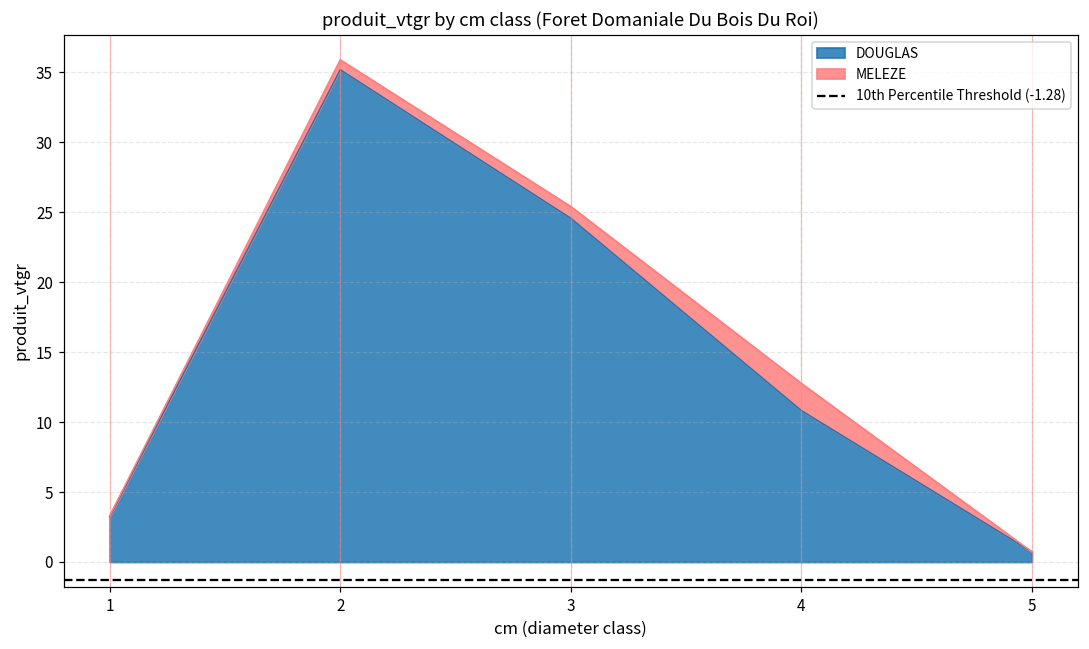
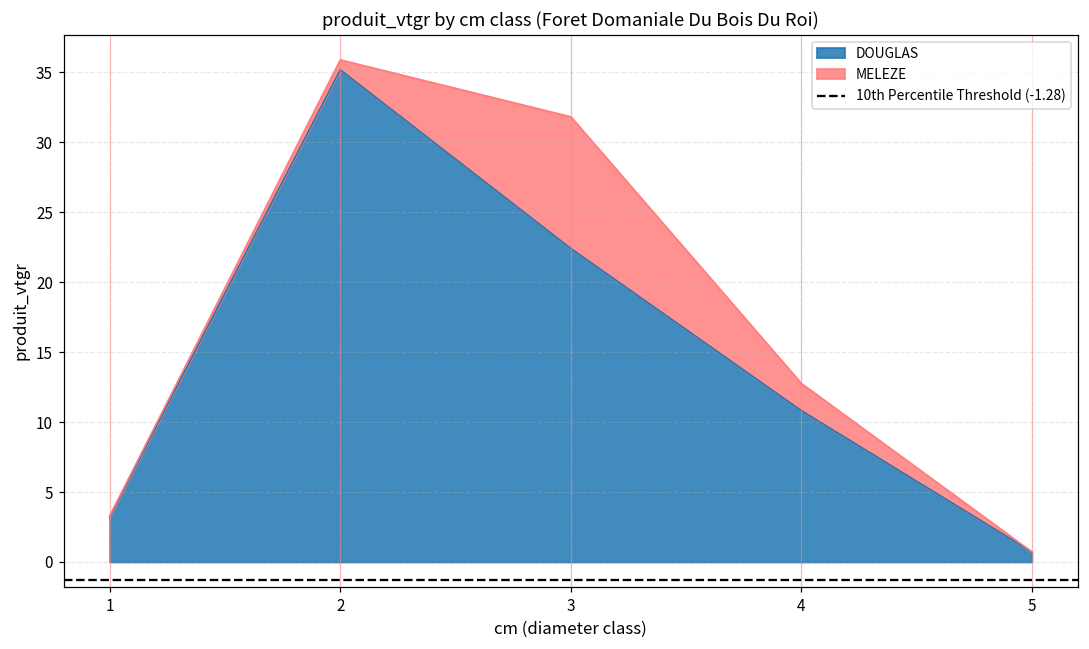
DOUGLAS, 3: 24.6 -> 22.4
MELEZE, 3: 0.8 -> 9.4
